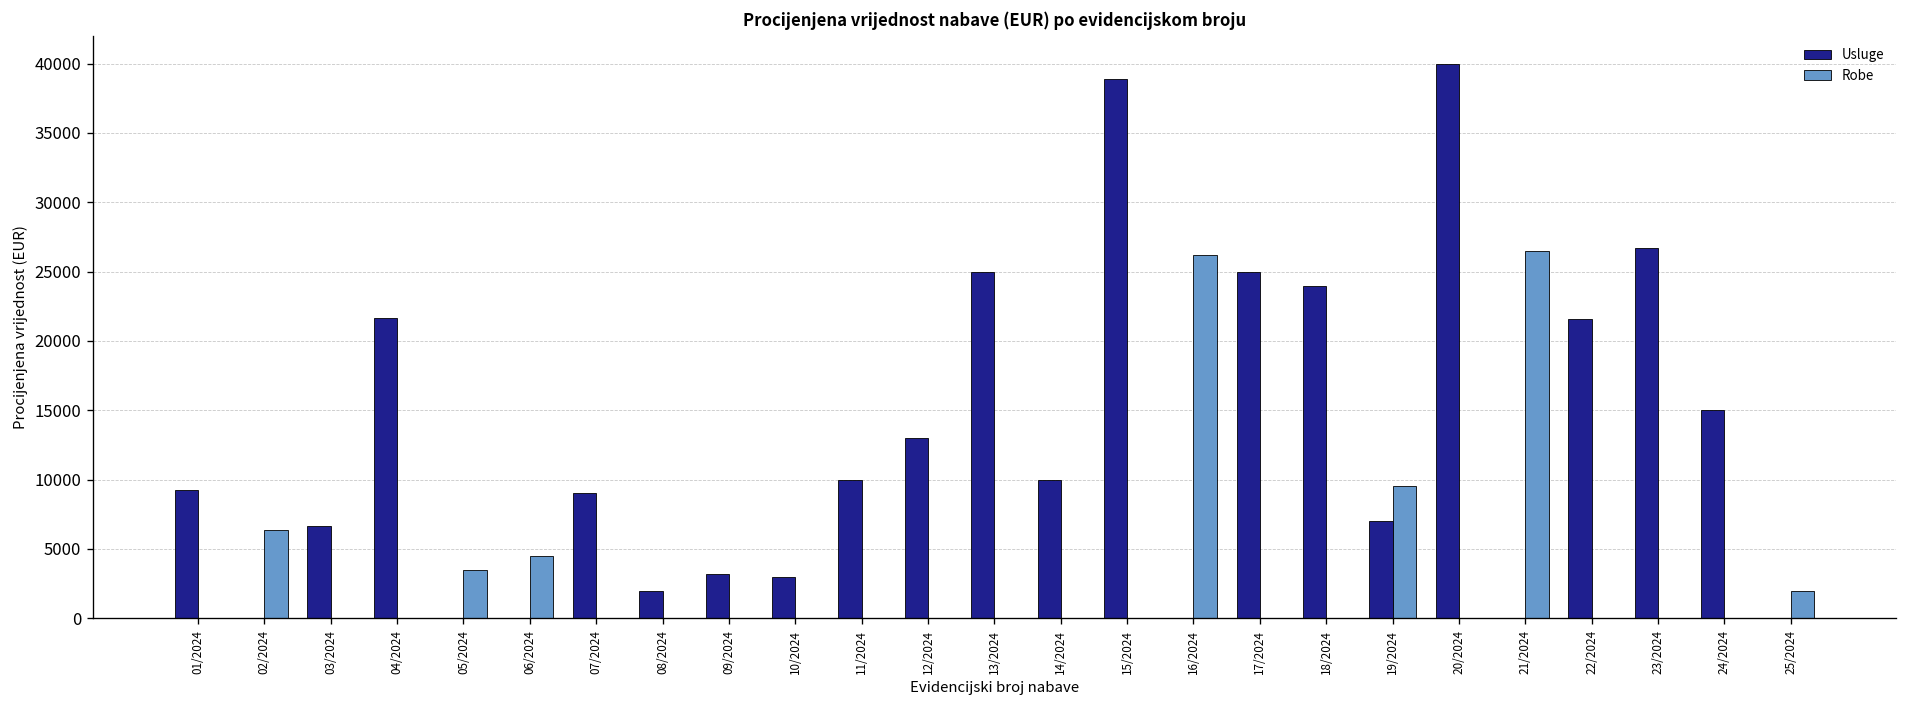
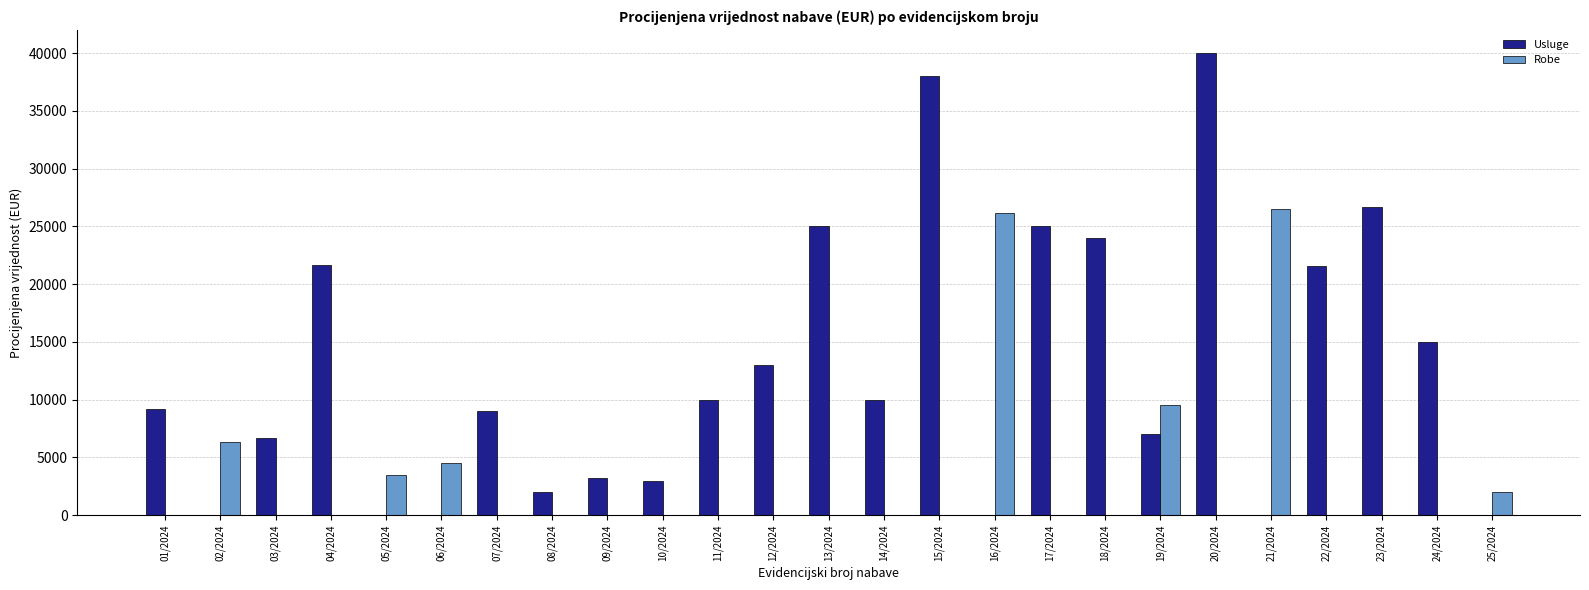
Usluge, 15/2024: 38900 -> 38000
